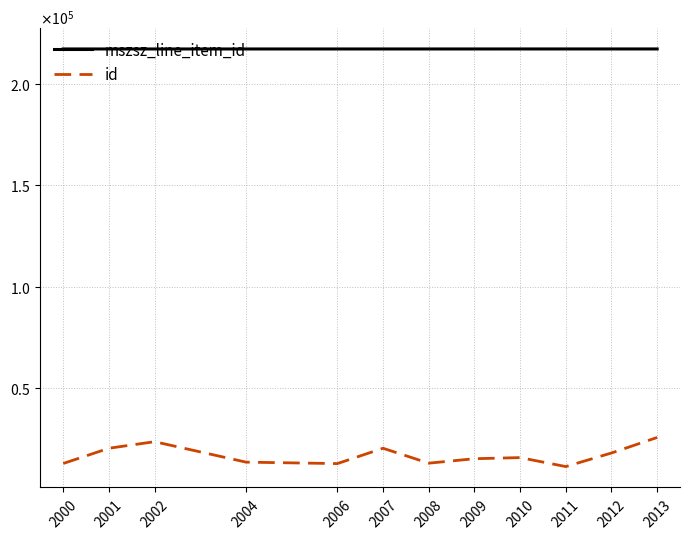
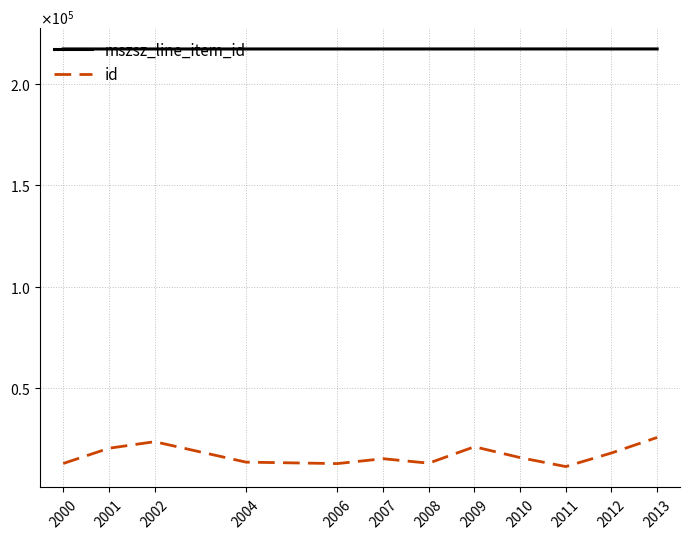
id, 2007: 21000 -> 15000
id, 2009: 15000 -> 21000
